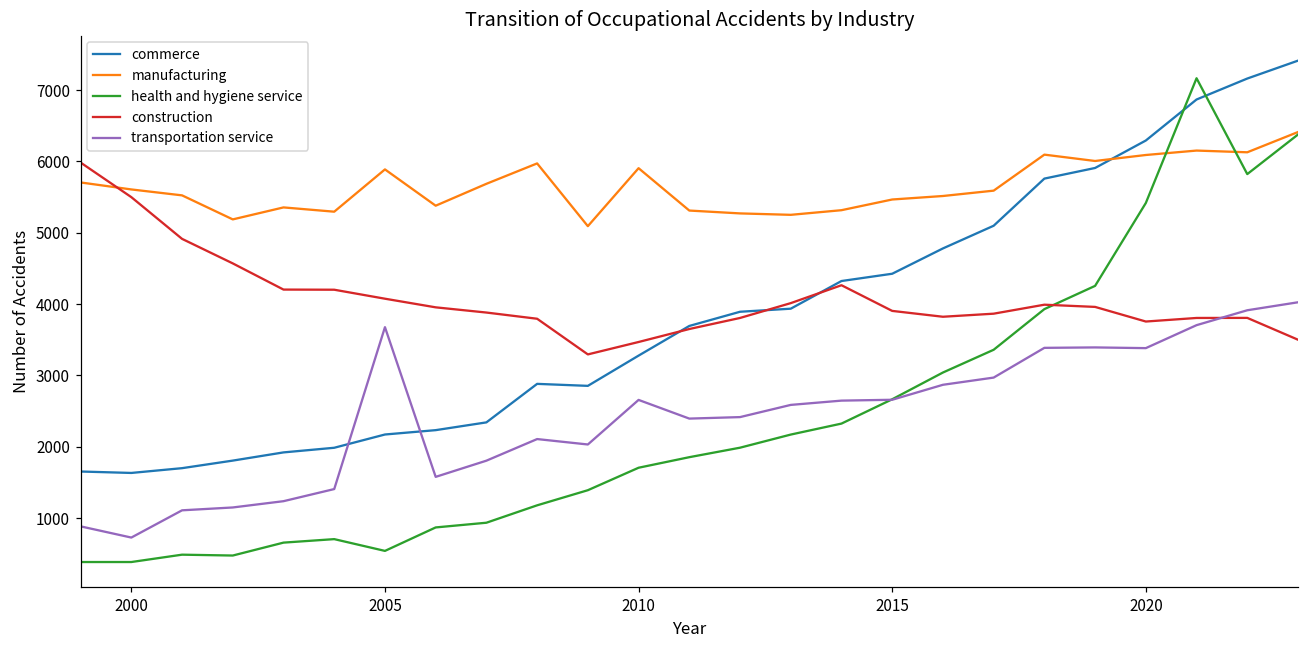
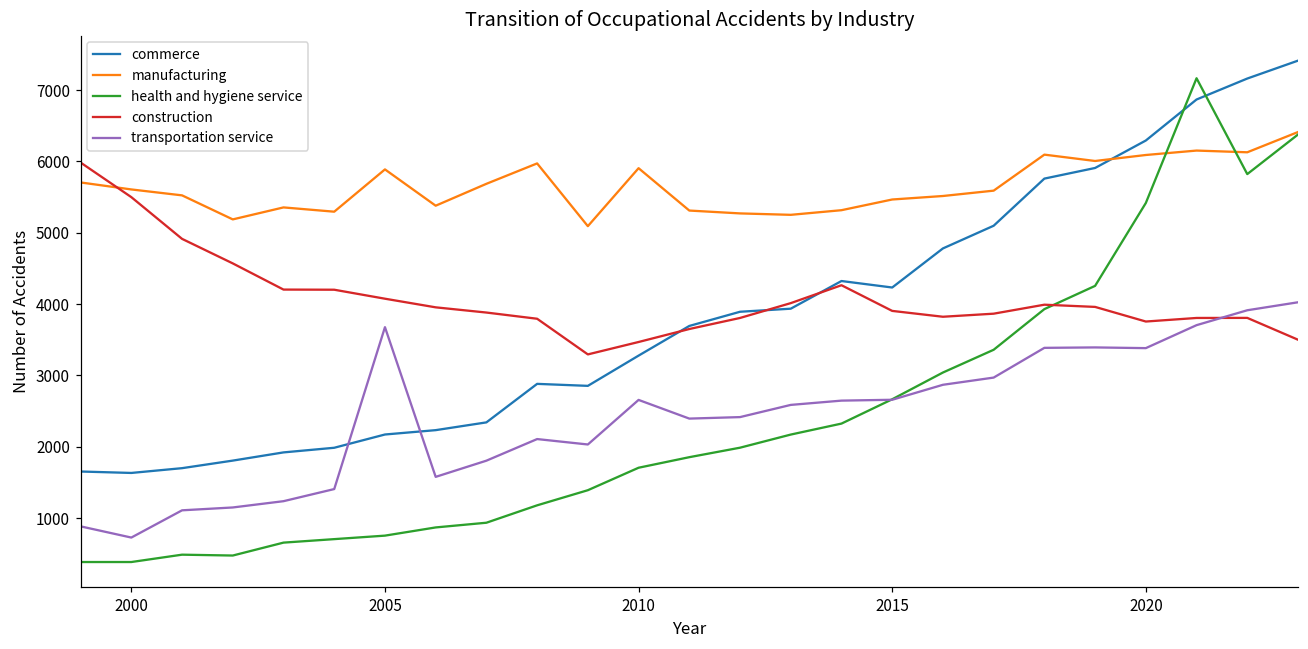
health and hygiene service, 2005: 500 -> 800
commerce, 2015: 4400 -> 4200
